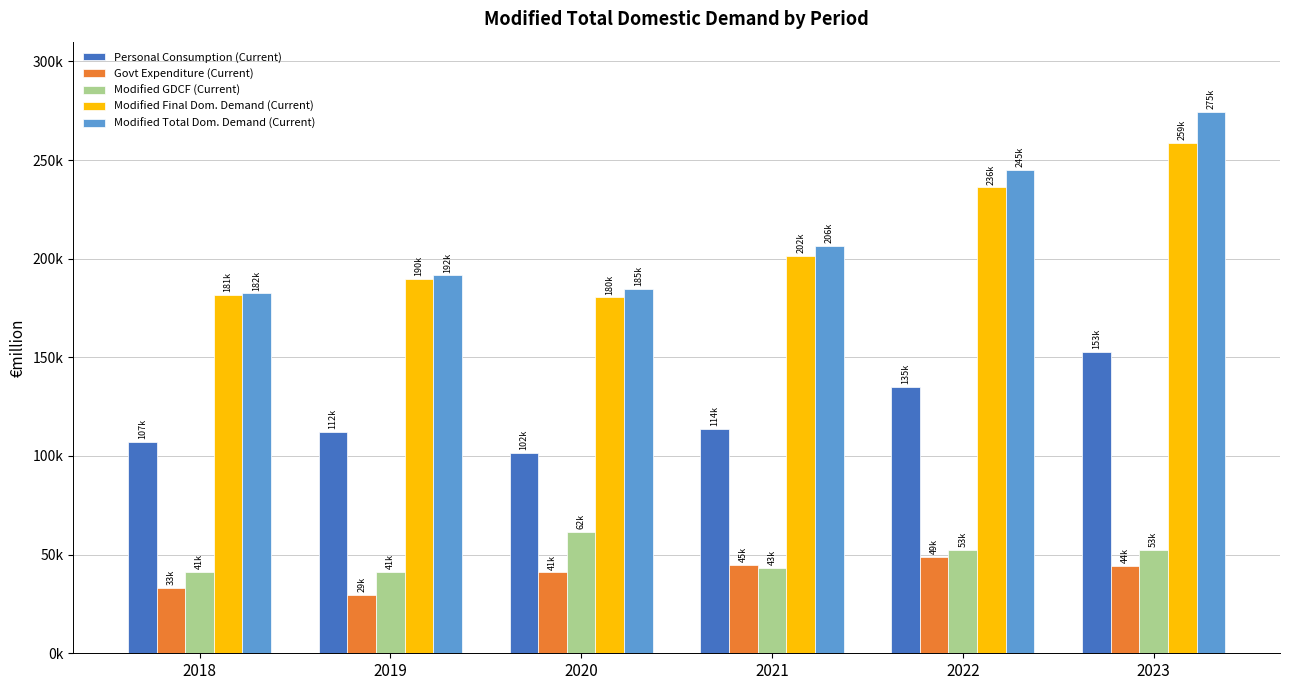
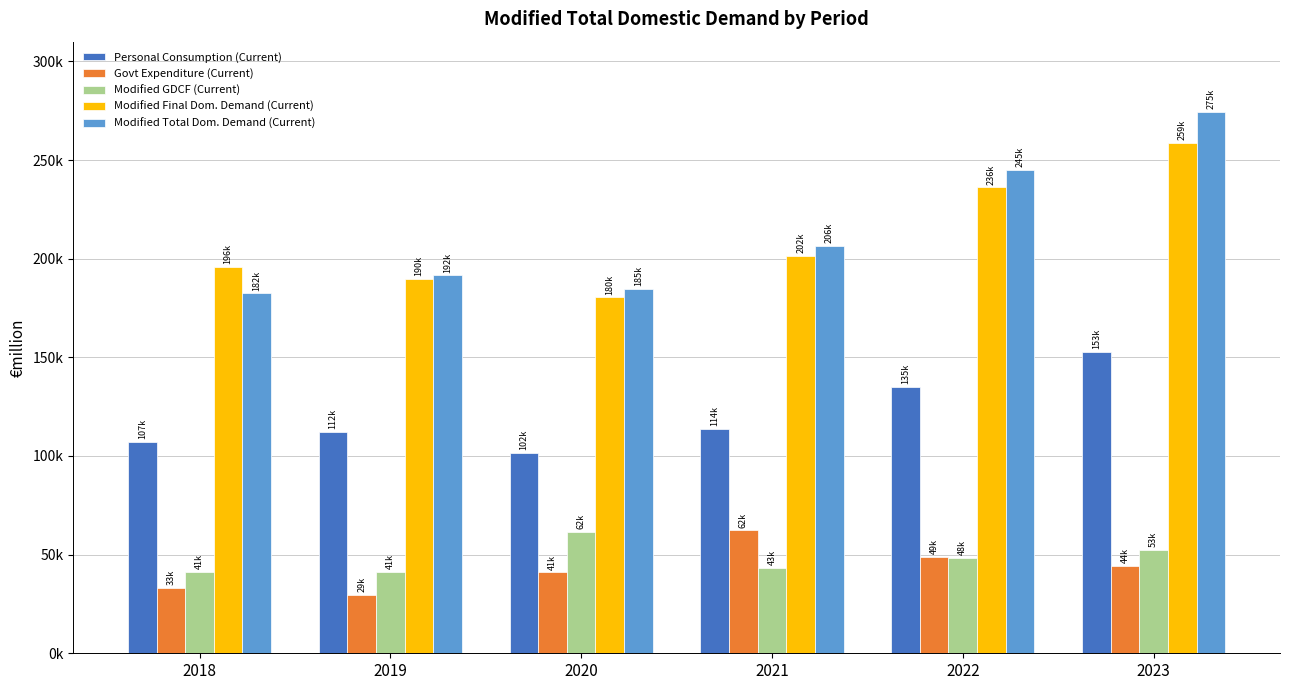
Modified Final Dom. Demand (Current), 2018: 181k -> 196k
Govt Expenditure (Current), 2021: 45k -> 62k
Modified GDCF (Current), 2022: 53k -> 48k
